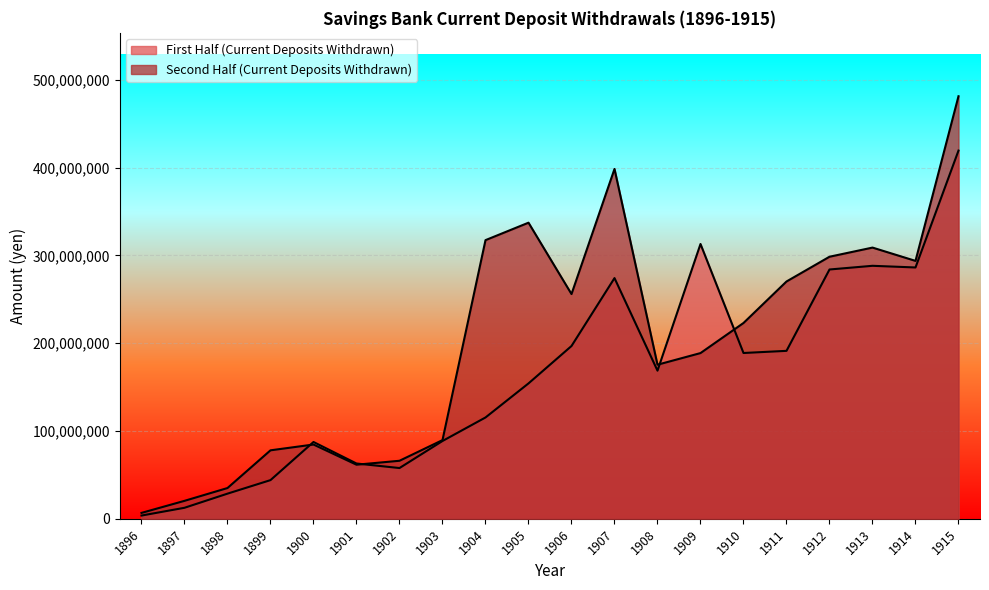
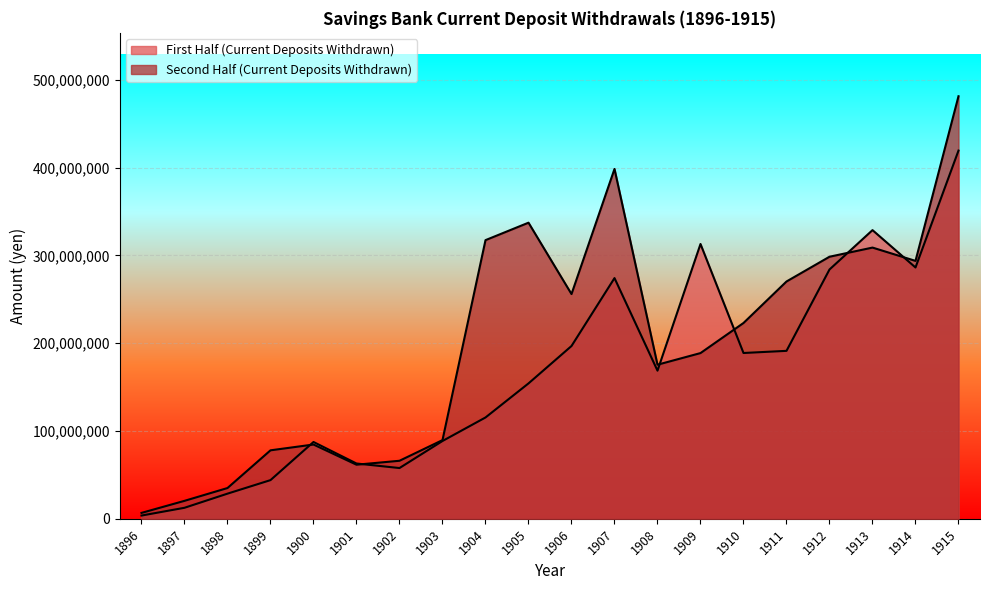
First Half (Current Deposits Withdrawn), 1913: 290,000,000 -> 330,000,000
